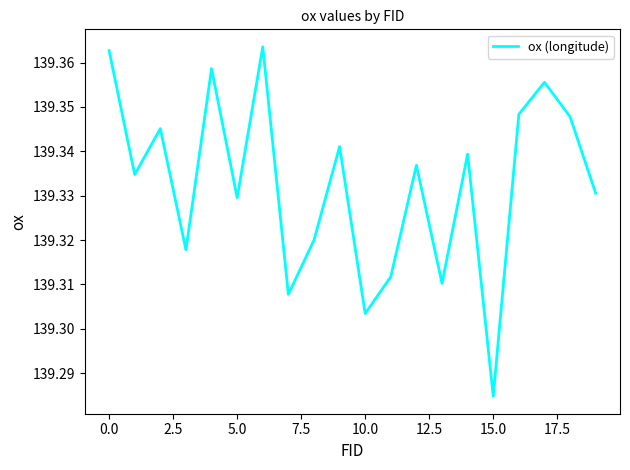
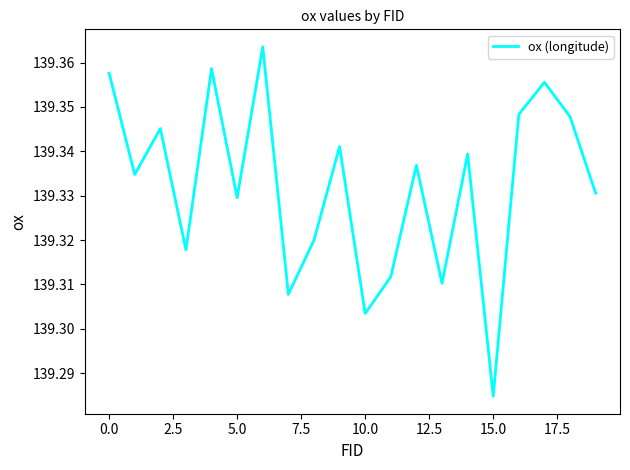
0.0: 139.363 -> 139.358
